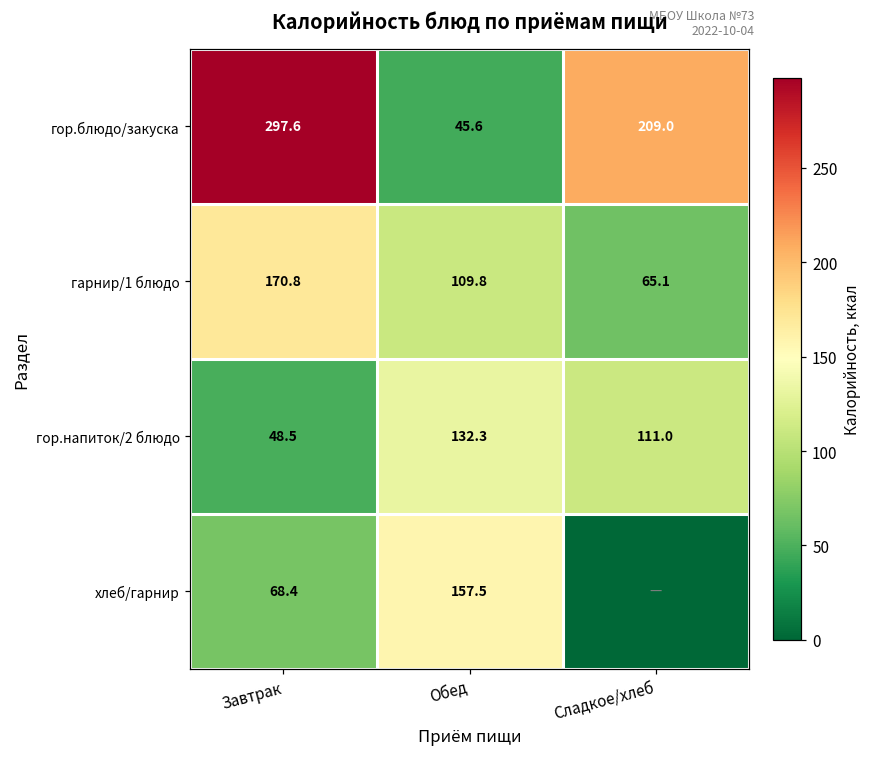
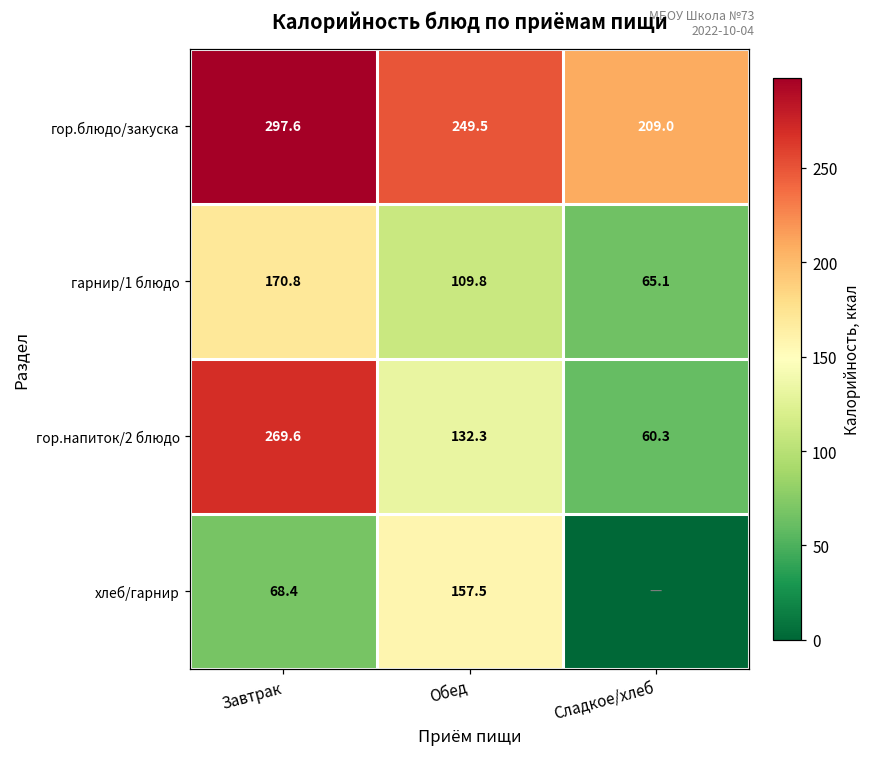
гор.блюдо/закуска, Обед: 45.6 -> 249.5
гор.напиток/2 блюдо, Завтрак: 48.5 -> 269.6
гор.напиток/2 блюдо, Сладкое/хлеб: 111.0 -> 60.3
